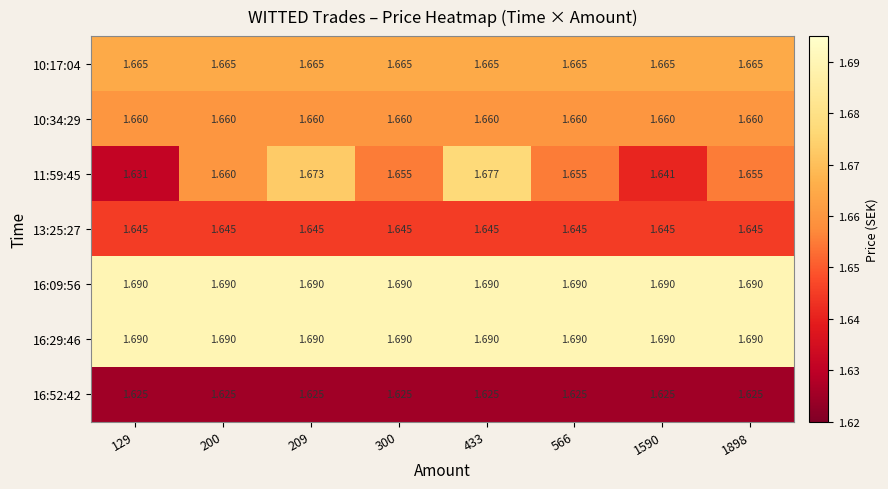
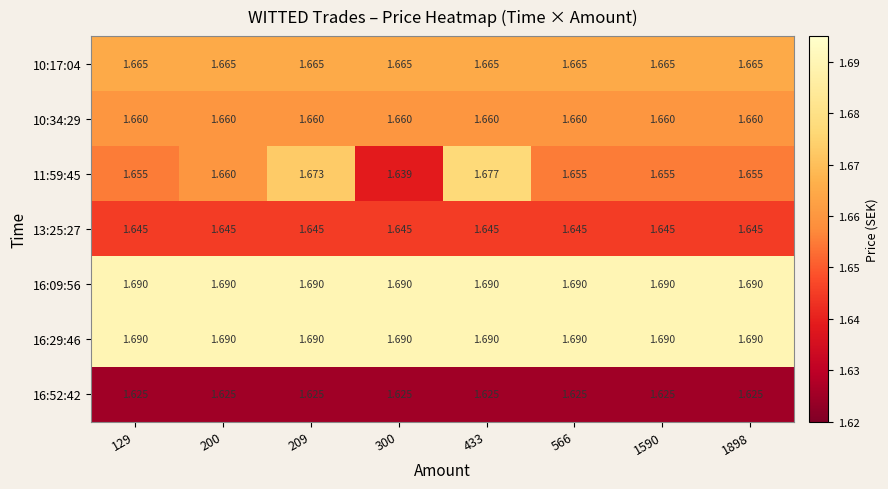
11:59:45, 129: 1.631 -> 1.655
11:59:45, 300: 1.655 -> 1.639
11:59:45, 1590: 1.641 -> 1.655
